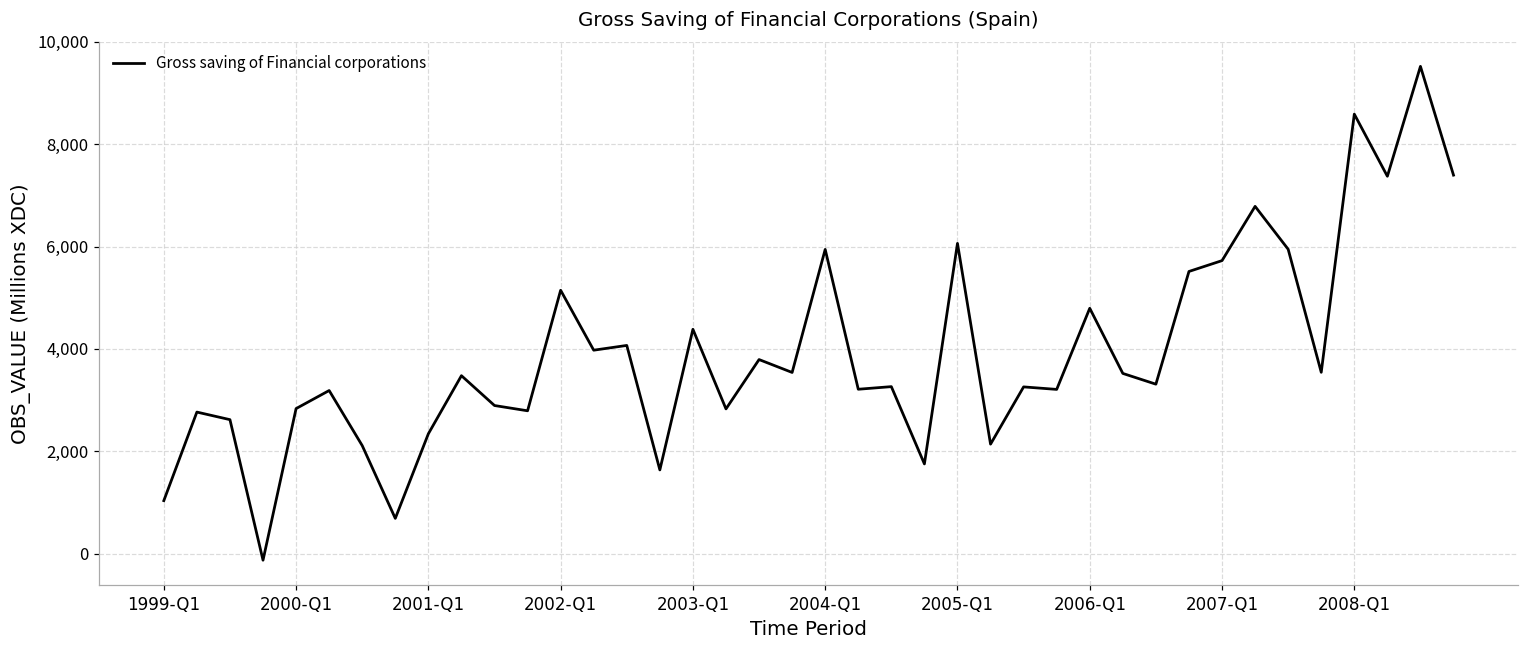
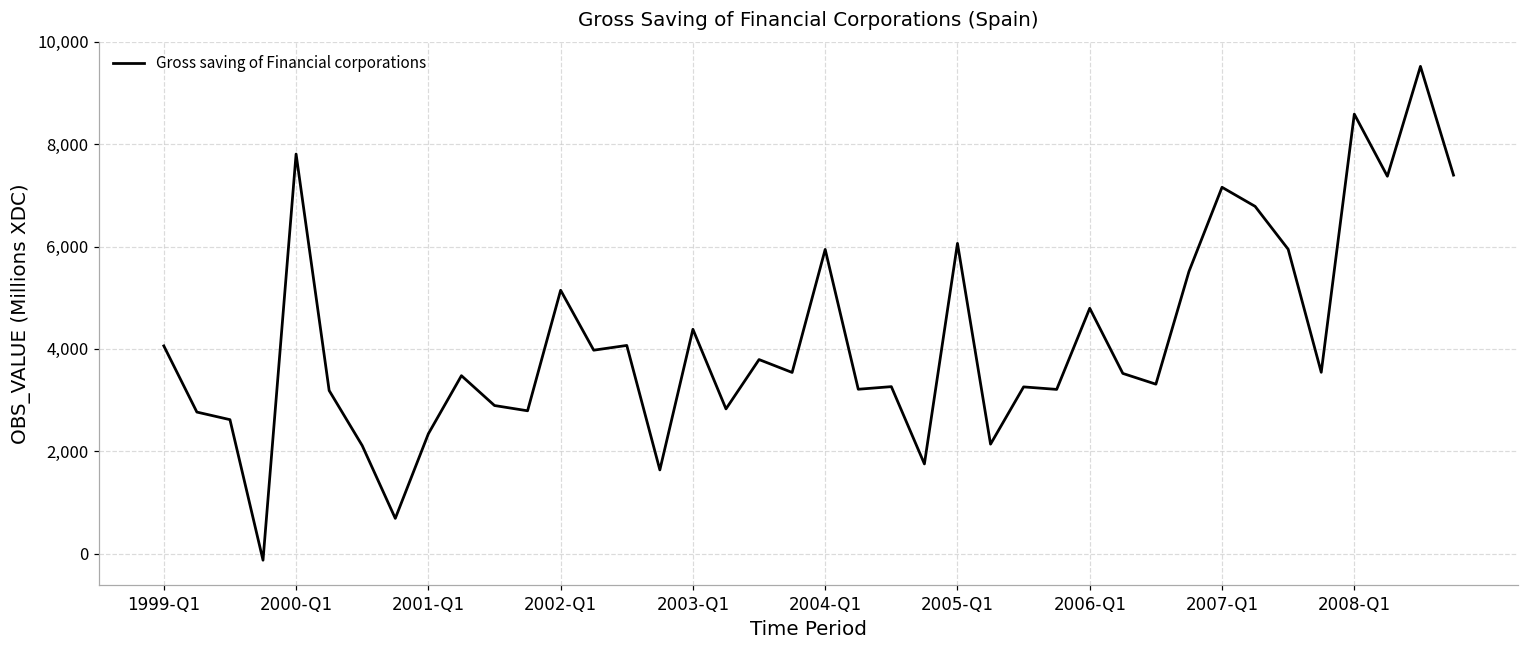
1999-Q1: 1,000 -> 4,100
2000-Q1: 2,800 -> 7,800
2007-Q1: 5,700 -> 7,200
